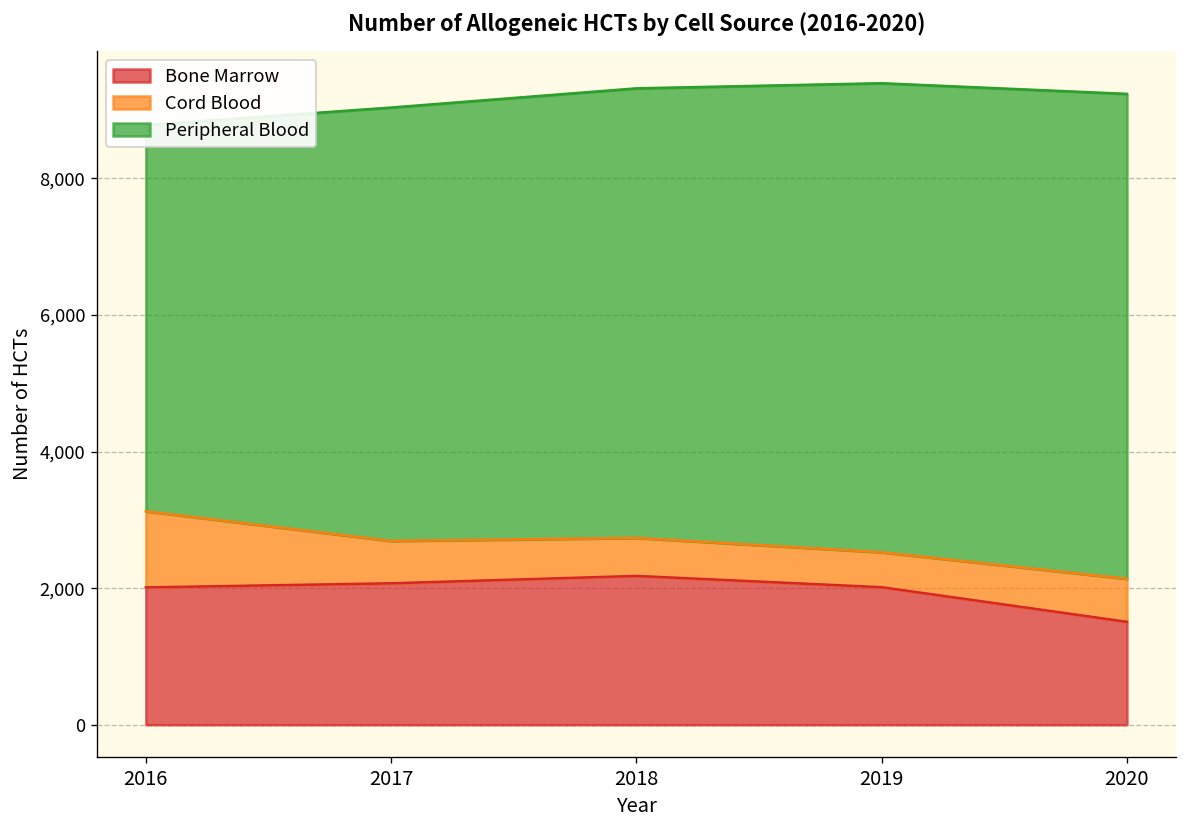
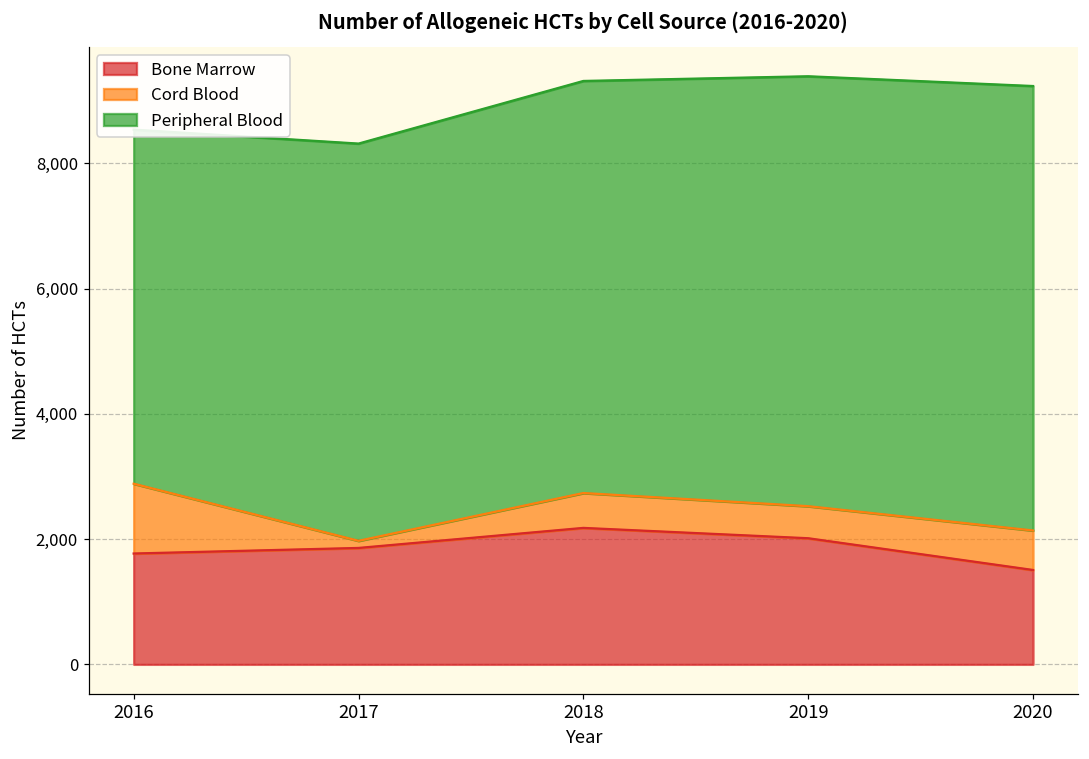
Bone Marrow, 2016: 2,000 -> 1,800
Bone Marrow, 2017: 2,100 -> 1,900
Cord Blood, 2017: 600 -> 100
